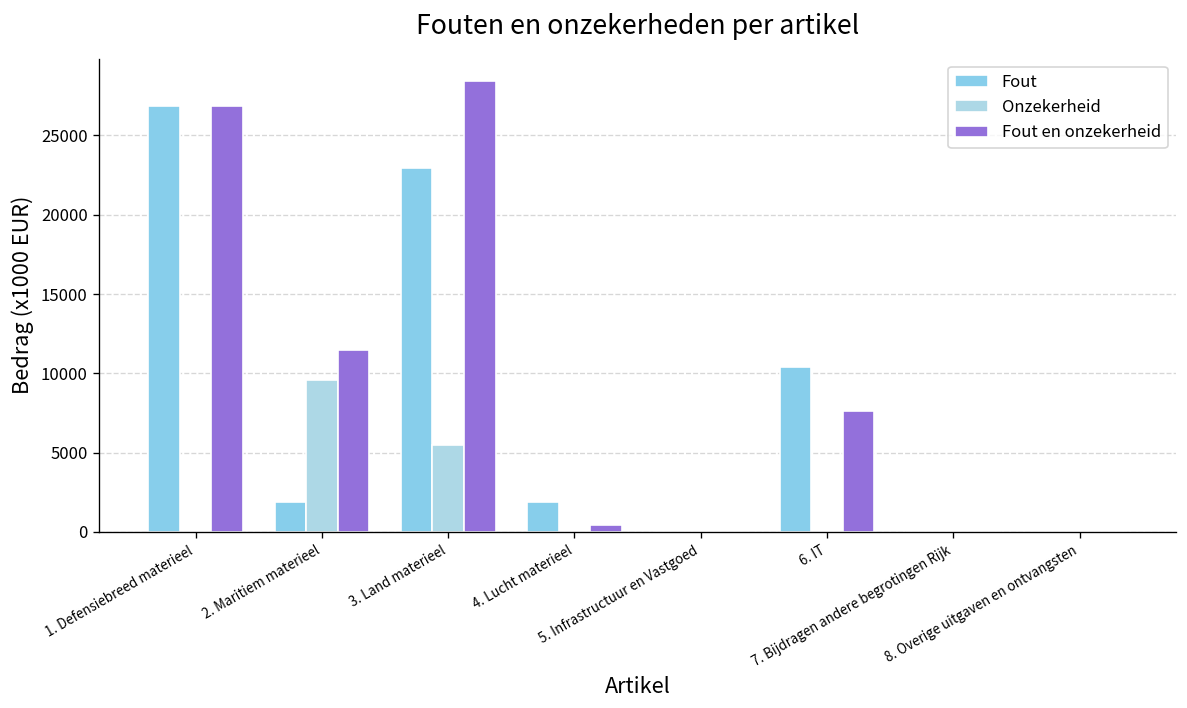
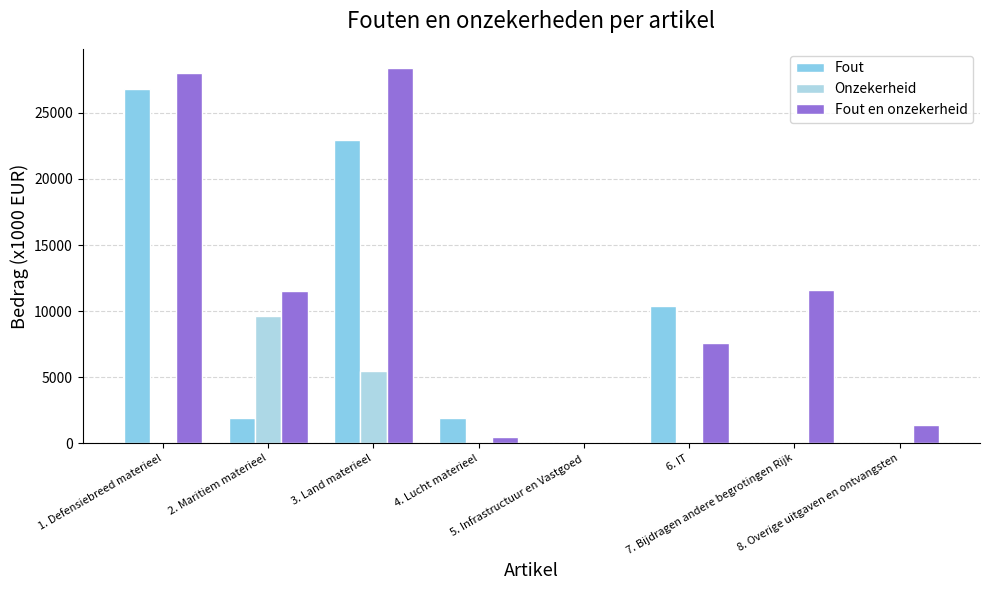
Fout en onzekerheid, 1. Defensiebreed materieel: 26800 -> 28000
Fout en onzekerheid, 7. Bijdragen andere begrotingen Rijk: 0 -> 11600
Fout en onzekerheid, 8. Overige uitgaven en ontvangsten: 0 -> 1400
